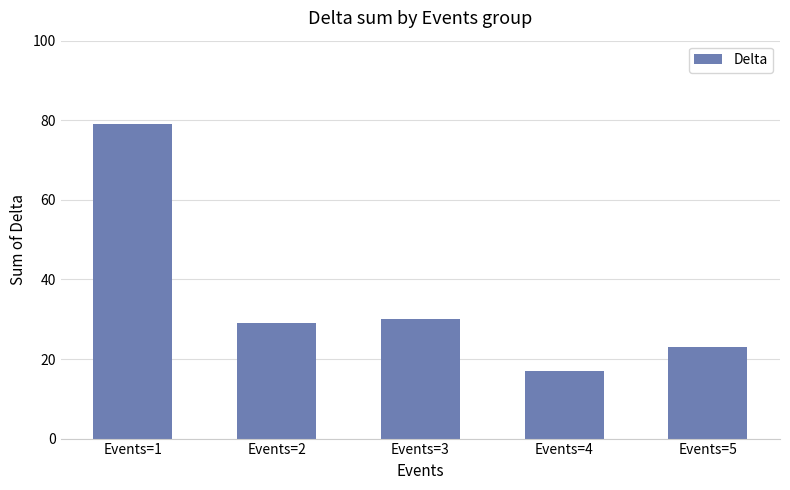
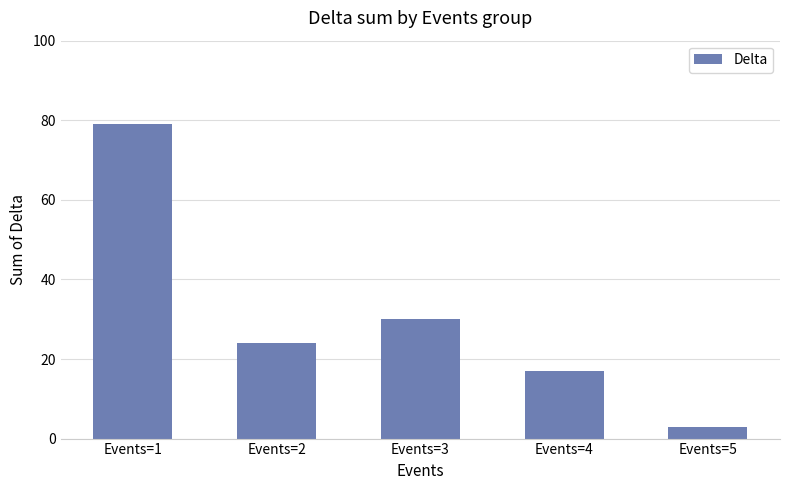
Events=2: 29 -> 24
Events=5: 23 -> 3
